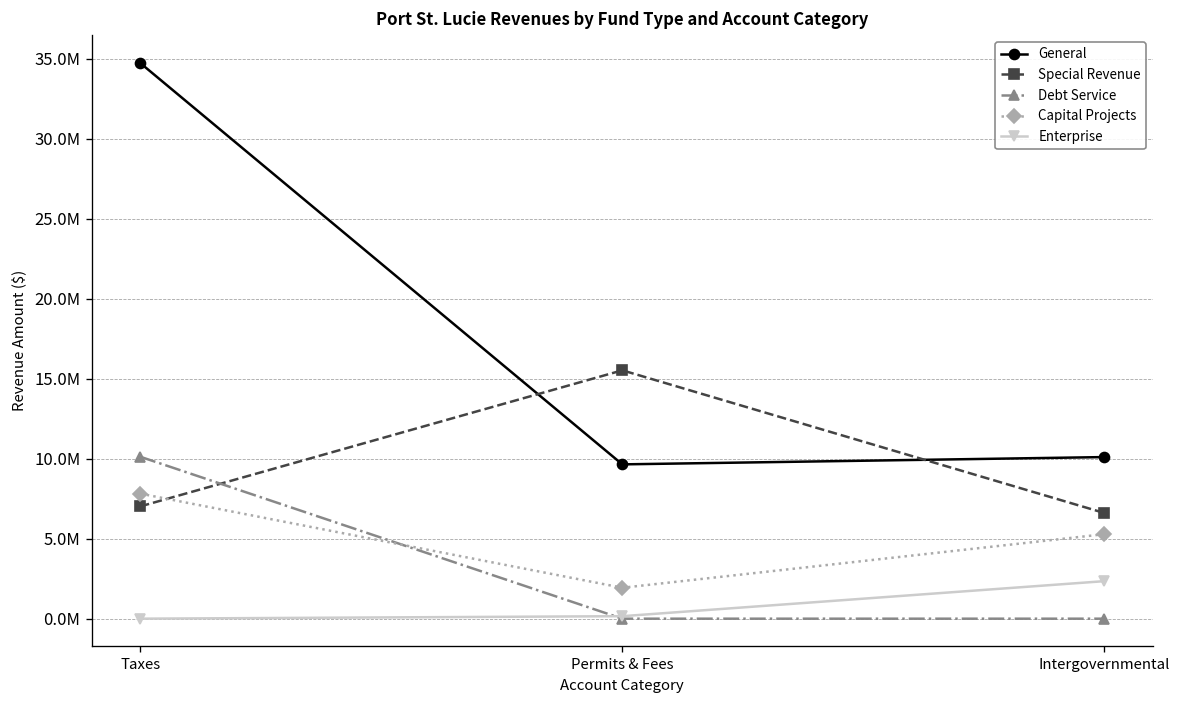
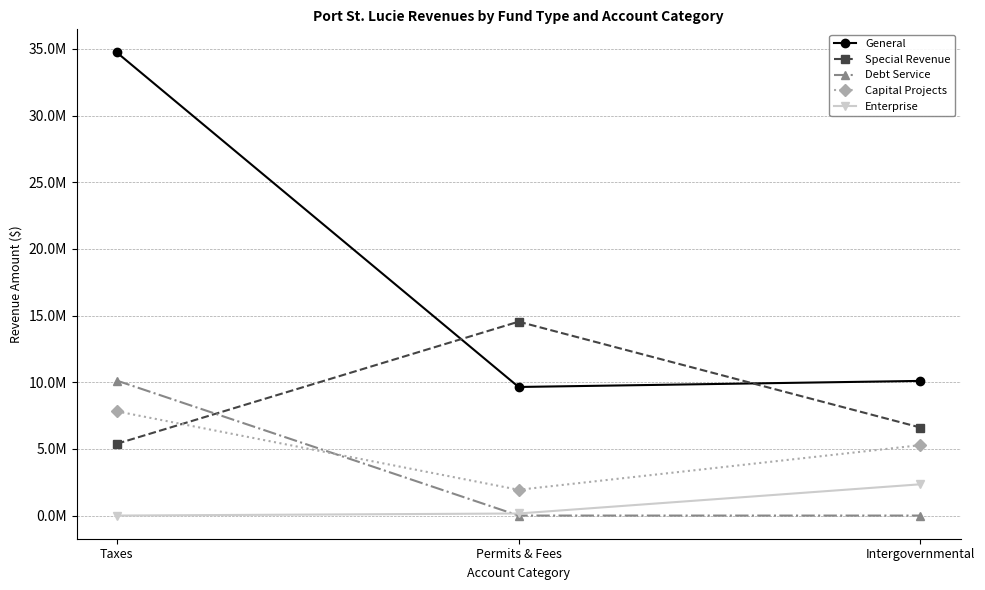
Special Revenue, Taxes: 7000000 -> 5400000
Special Revenue, Permits & Fees: 15500000 -> 14500000
